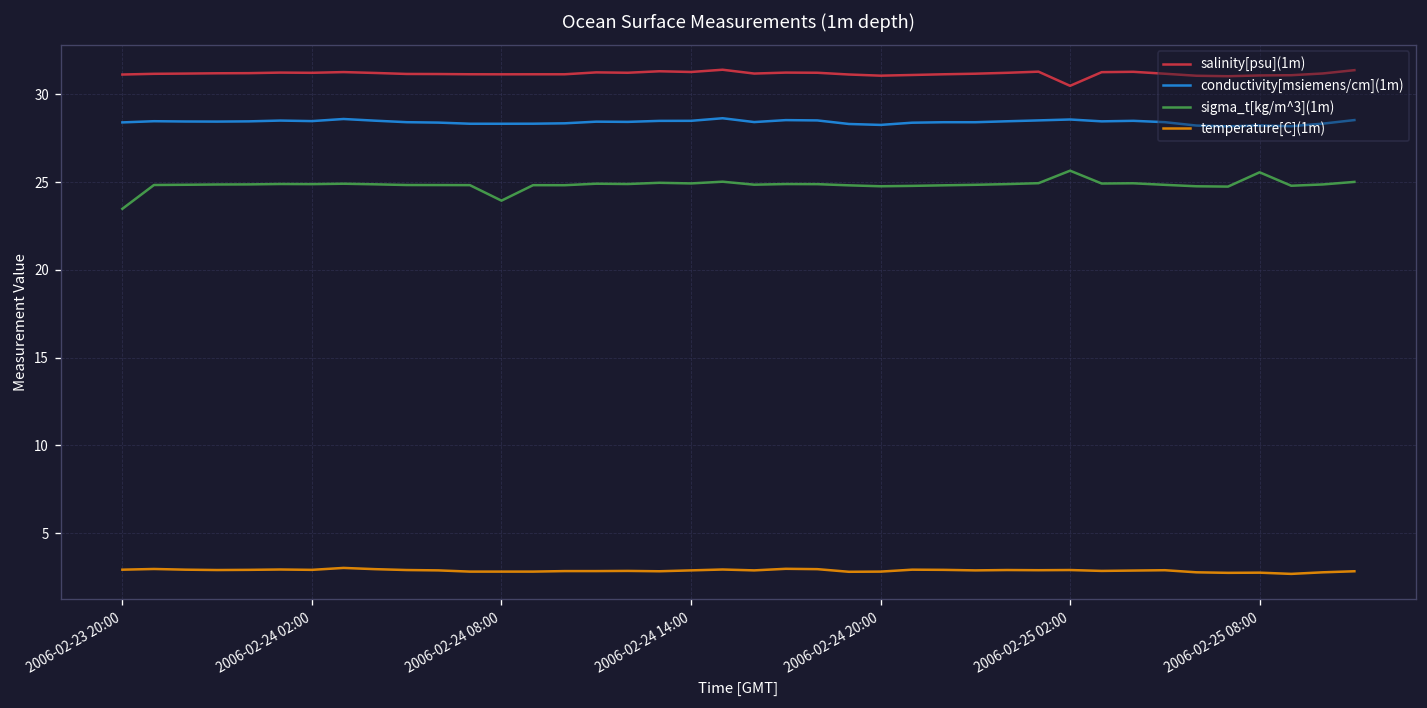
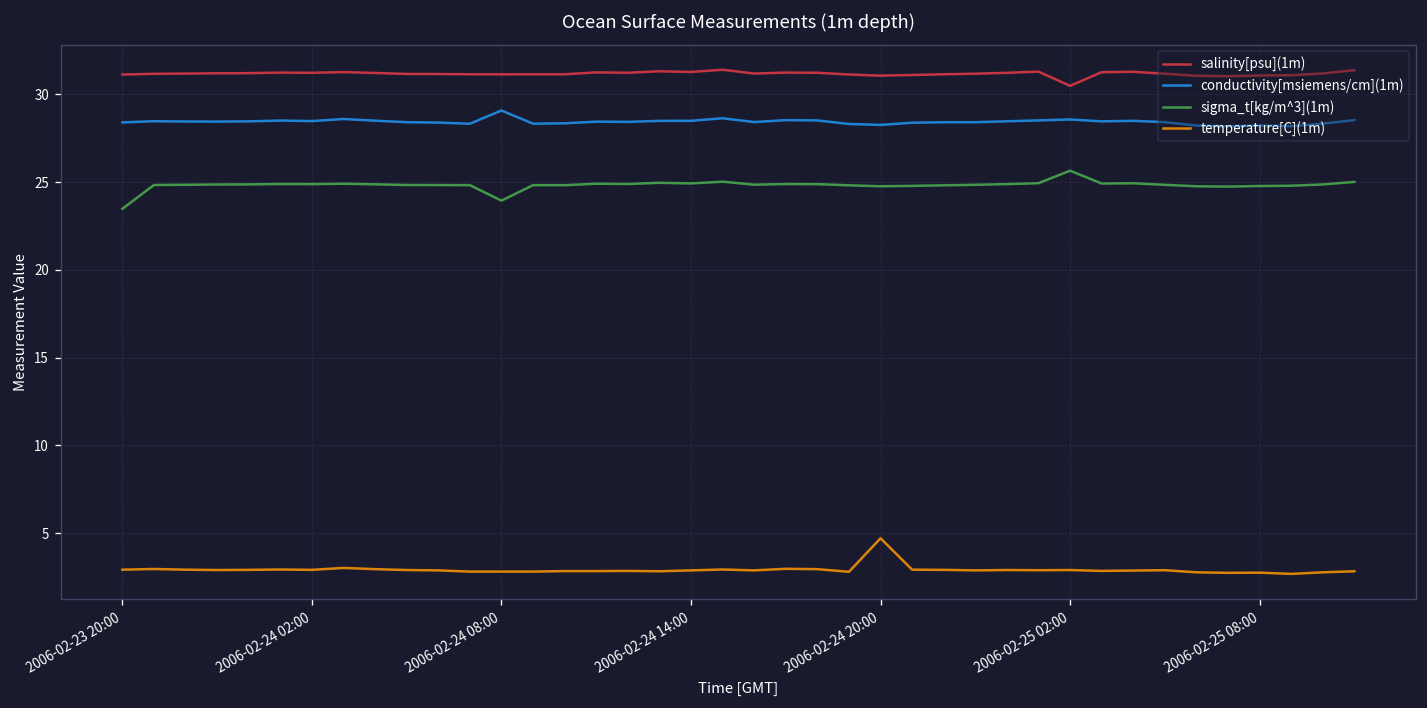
conductivity[msiemens/cm](1m), 2006-02-24 08:00: 28.3 -> 29.1
temperature[C](1m), 2006-02-24 20:00: 2.8 -> 4.7
sigma_t[kg/m^3](1m), 2006-02-25 08:00: 25.6 -> 24.8
